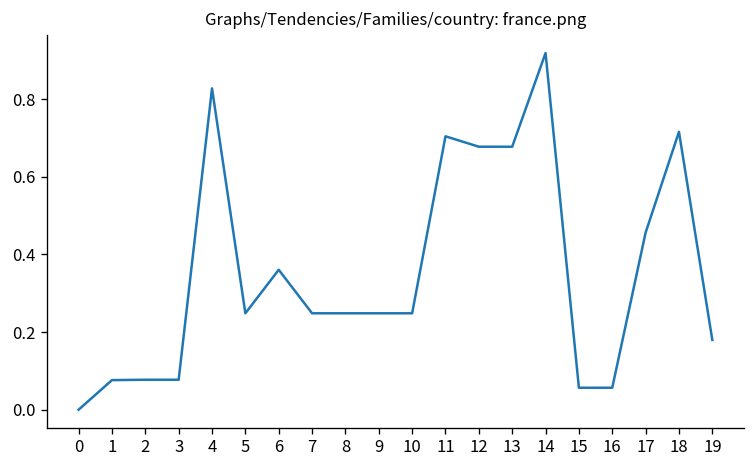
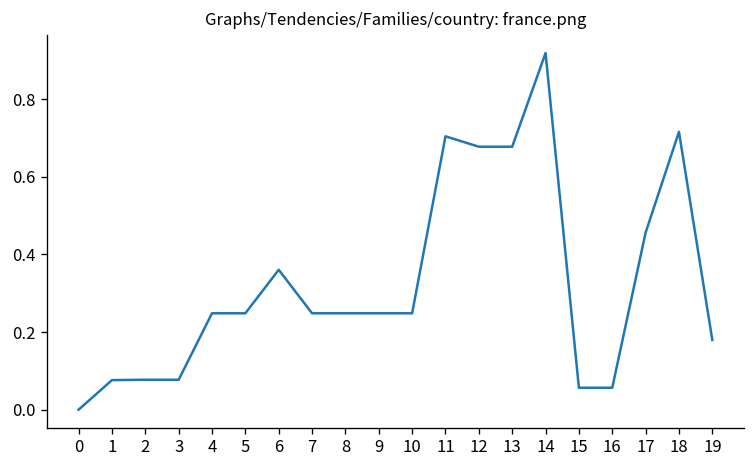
4: 0.83 -> 0.25
